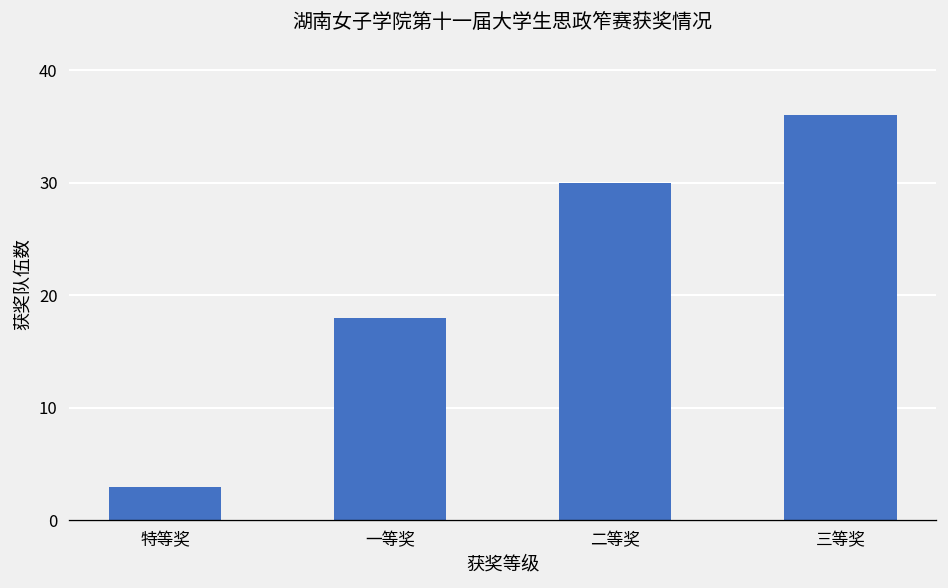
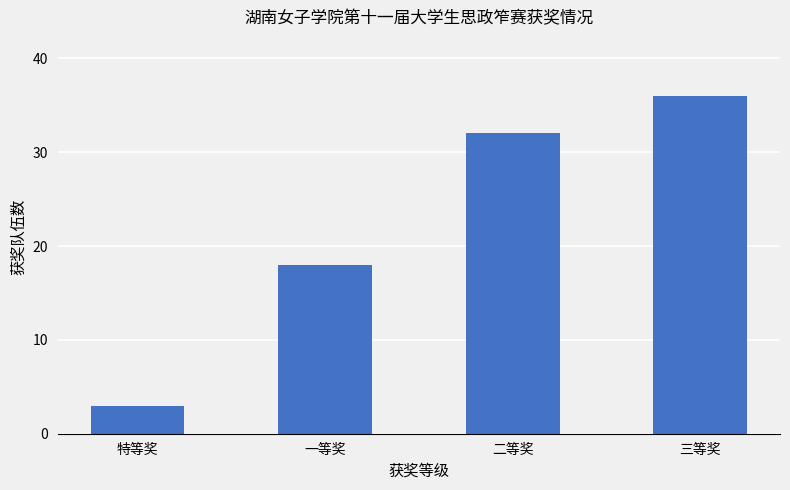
二等奖: 30 -> 32
